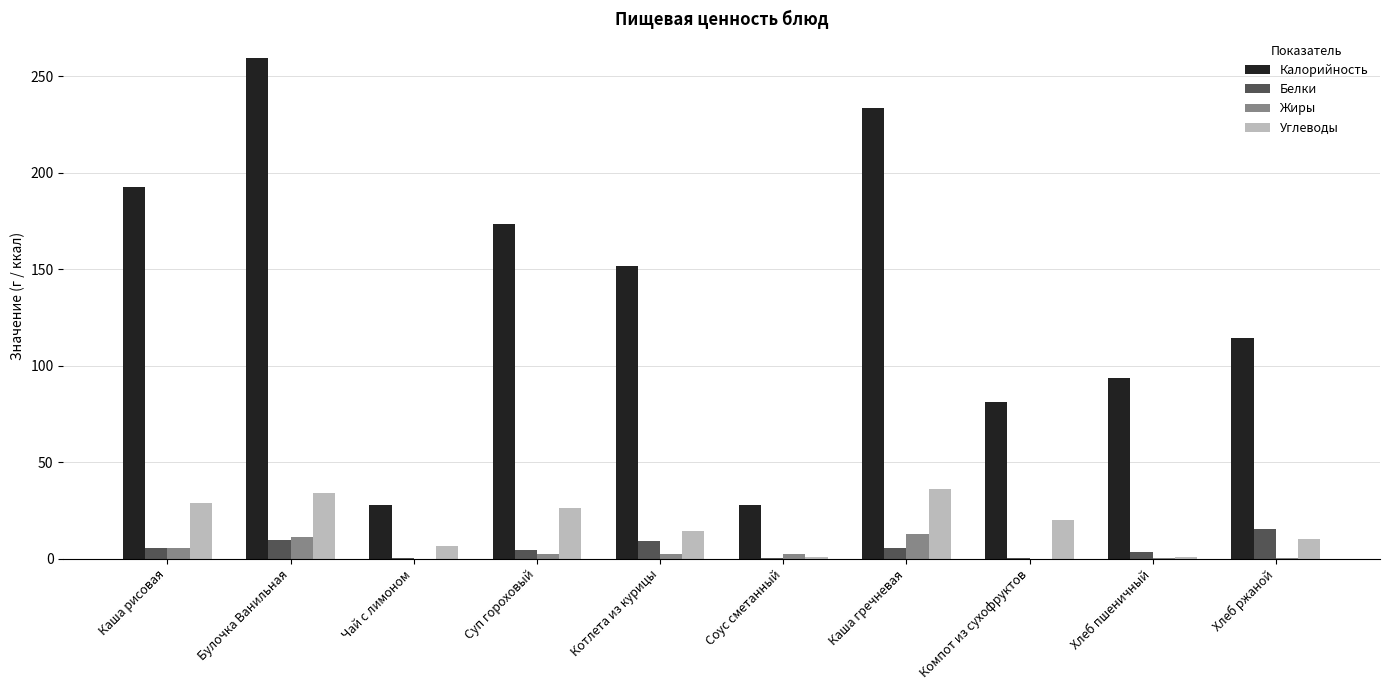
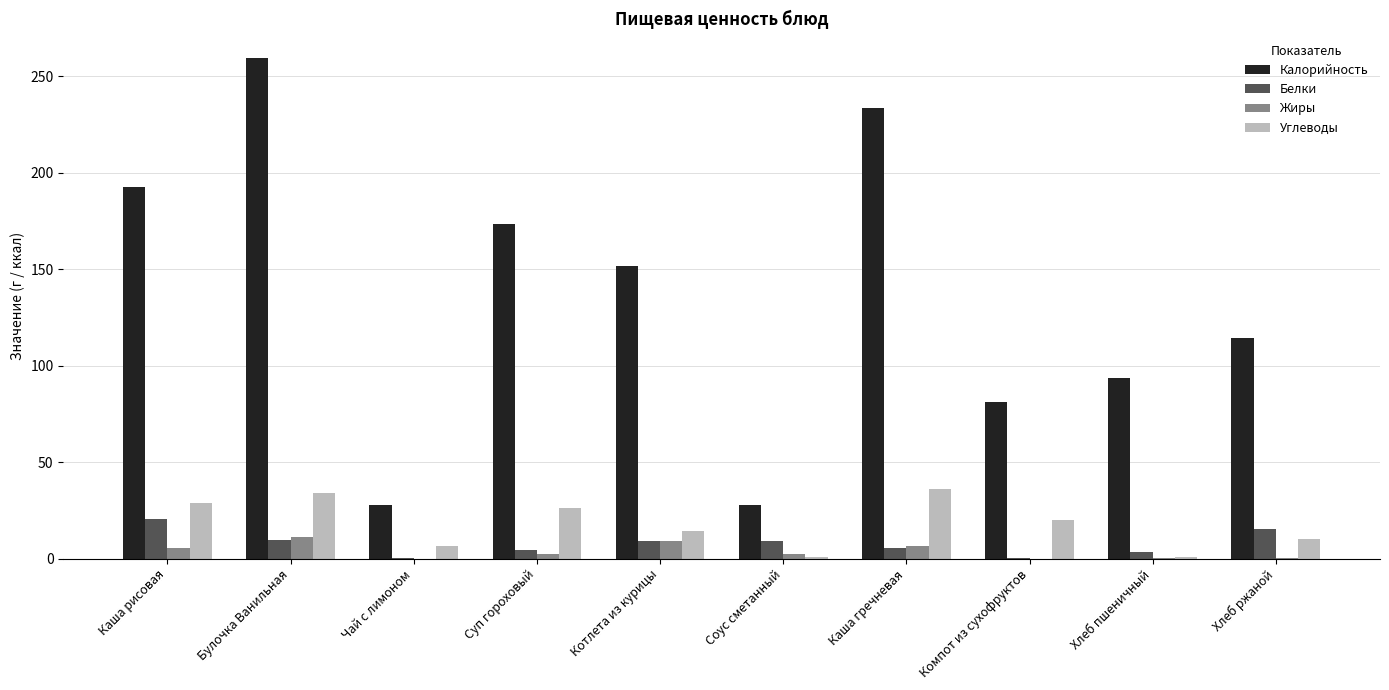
Белки, Каша рисовая: 5 -> 21
Жиры, Котлета из курицы: 3 -> 9
Белки, Соус сметанный: 0 -> 9
Жиры, Каша гречневая: 13 -> 6
